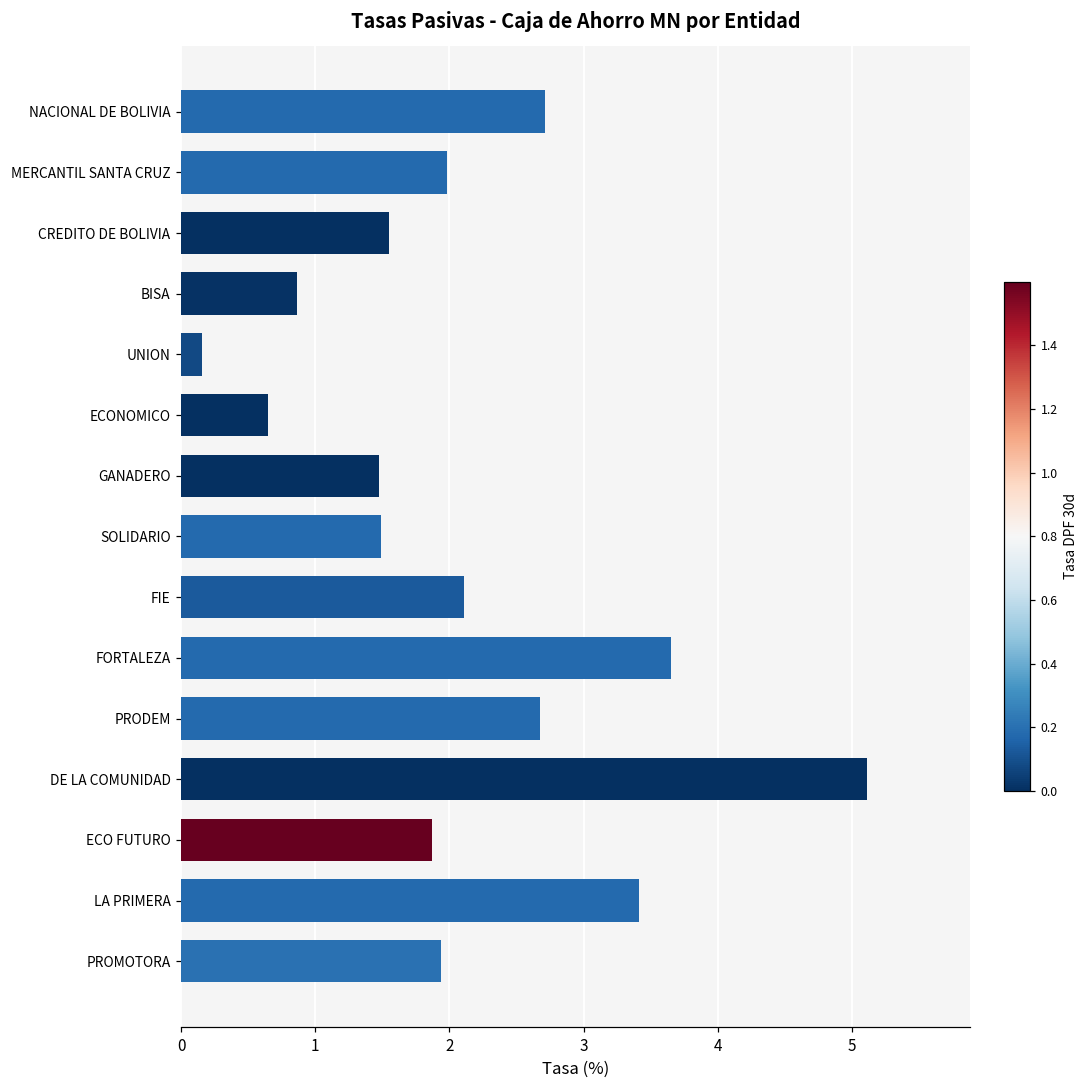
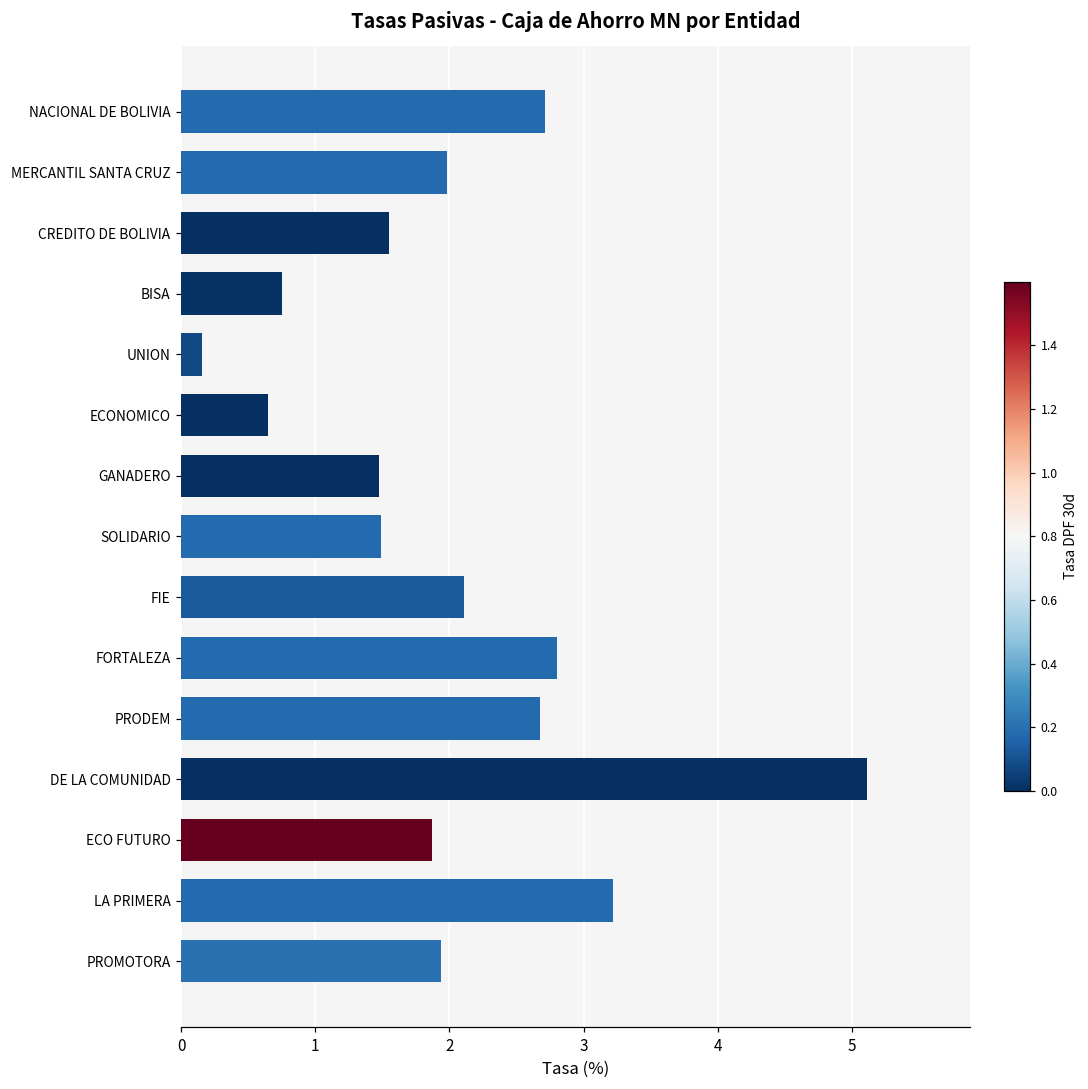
BISA: 0.86 -> 0.75
FORTALEZA: 3.65 -> 2.80
LA PRIMERA: 3.41 -> 3.22
